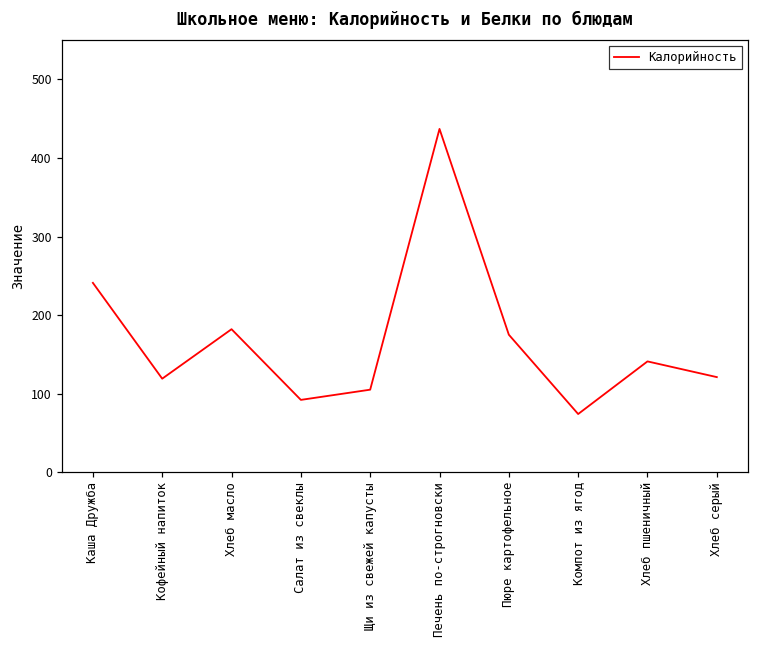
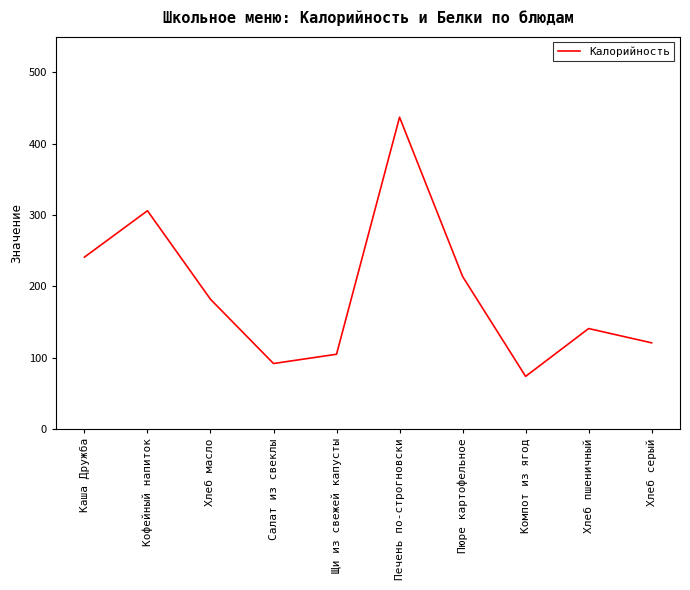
Кофейный напиток: 120 -> 310
Пюре картофельное: 180 -> 210
